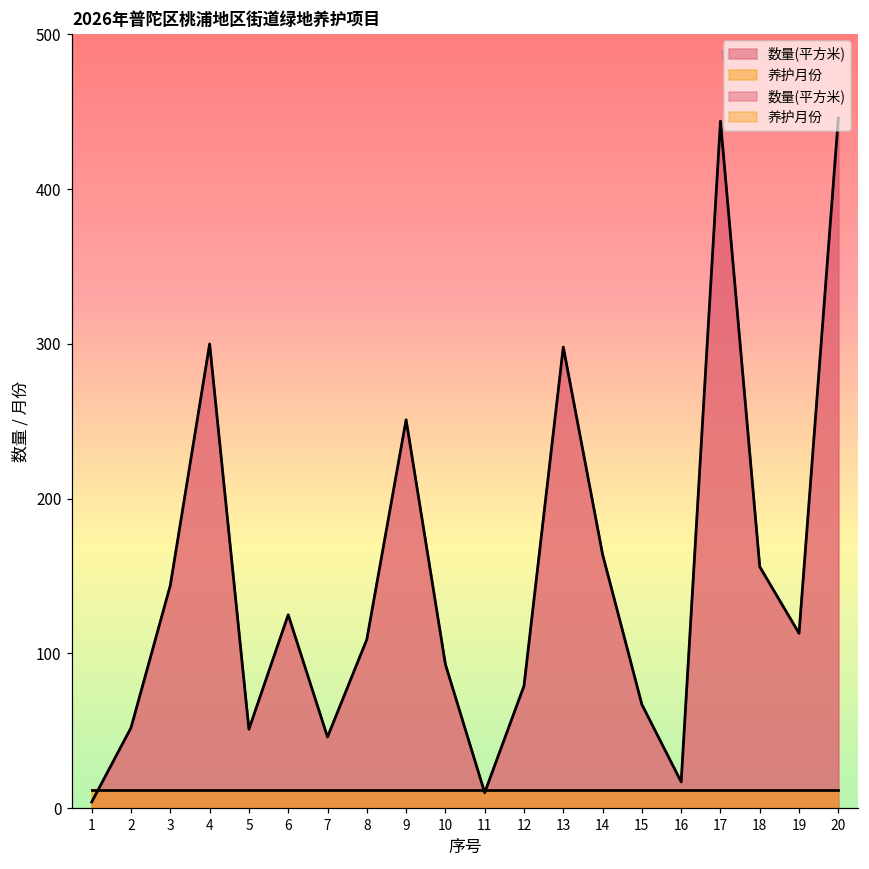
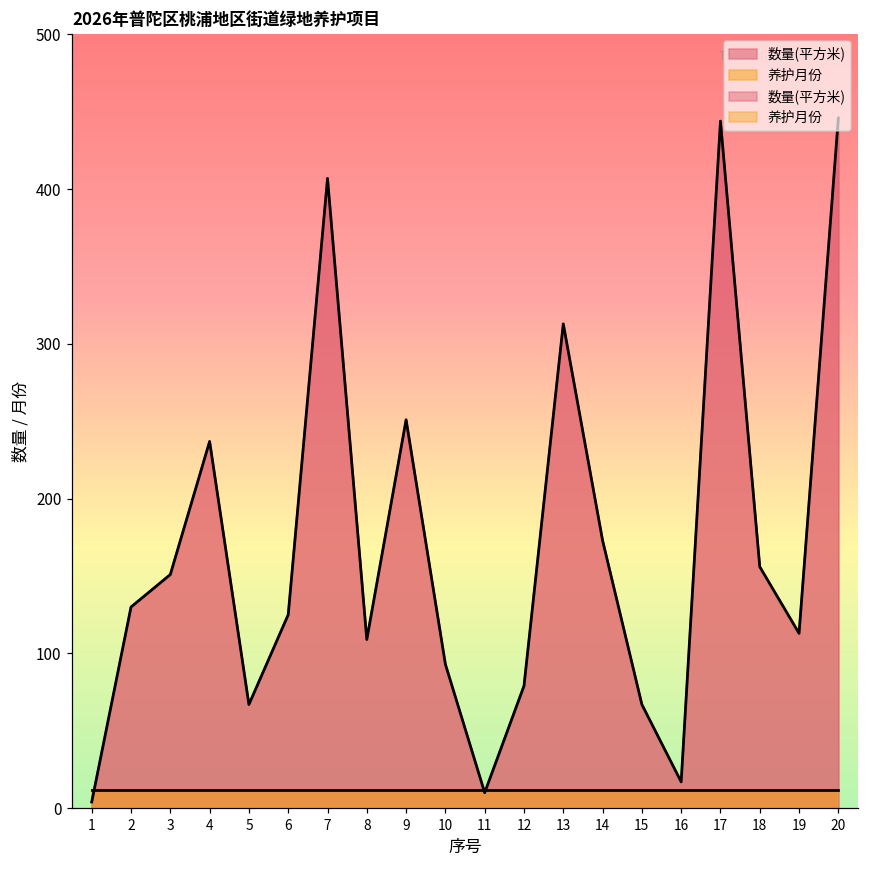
数量(平方米), 2: 52 -> 130
数量(平方米), 3: 144 -> 151
数量(平方米), 4: 300 -> 237
数量(平方米), 5: 51 -> 67
数量(平方米), 7: 46 -> 407
数量(平方米), 13: 298 -> 313
数量(平方米), 14: 164 -> 173
